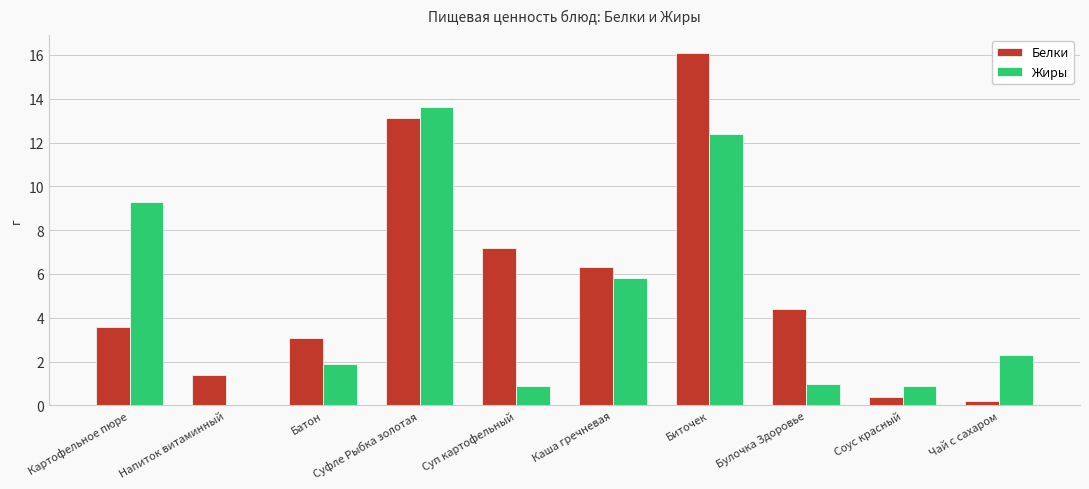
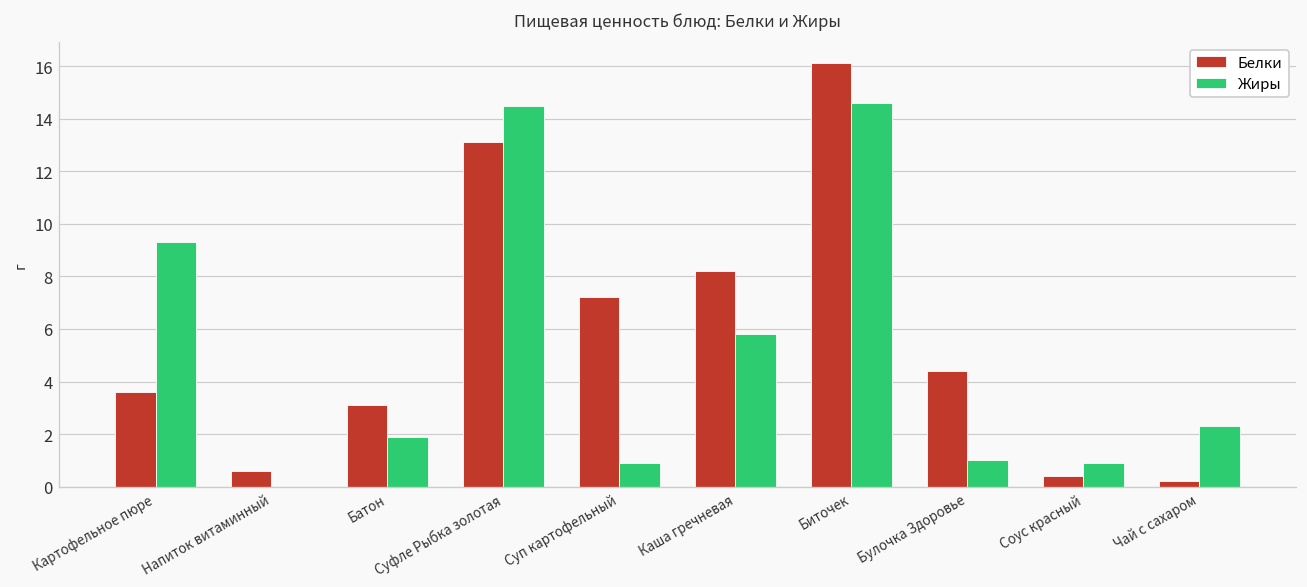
Белки, Напиток витаминный: 1.4 -> 0.6
Жиры, Суфле Рыбка золотая: 13.6 -> 14.5
Белки, Каша гречневая: 6.3 -> 8.2
Жиры, Биточек: 12.4 -> 14.6
